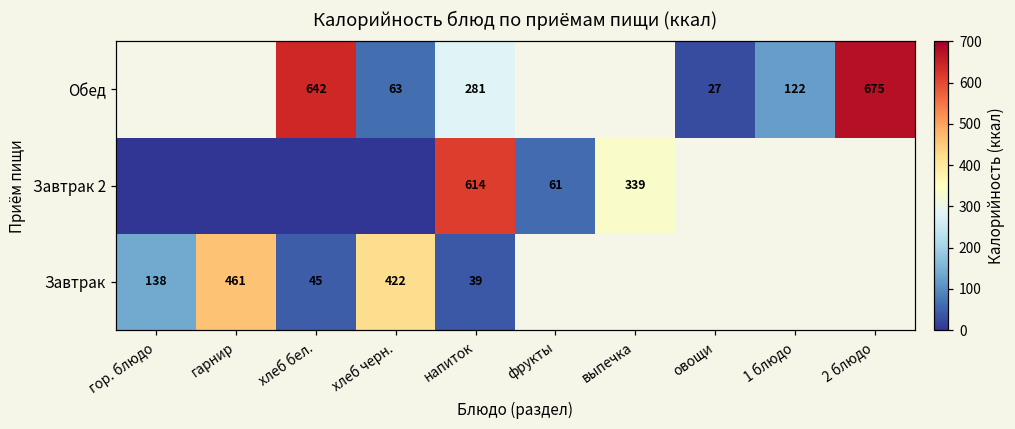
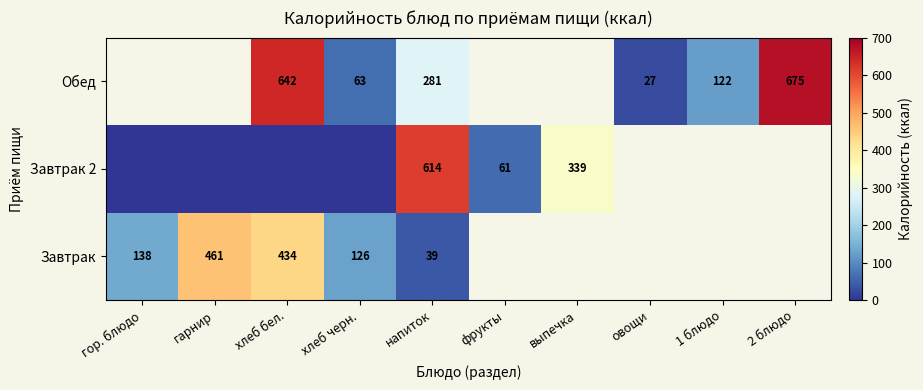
Завтрак, хлеб бел.: 45 -> 434
Завтрак, хлеб черн.: 422 -> 126
